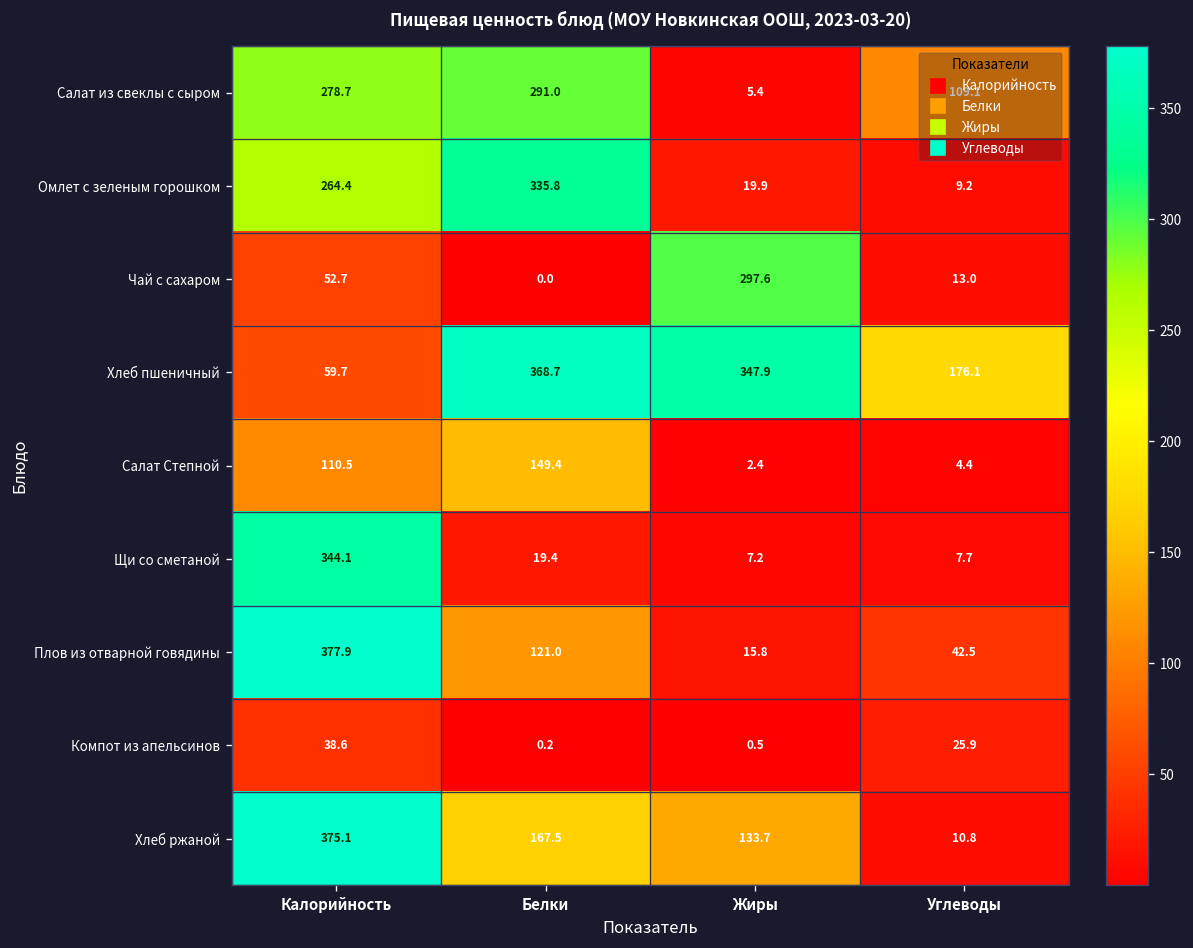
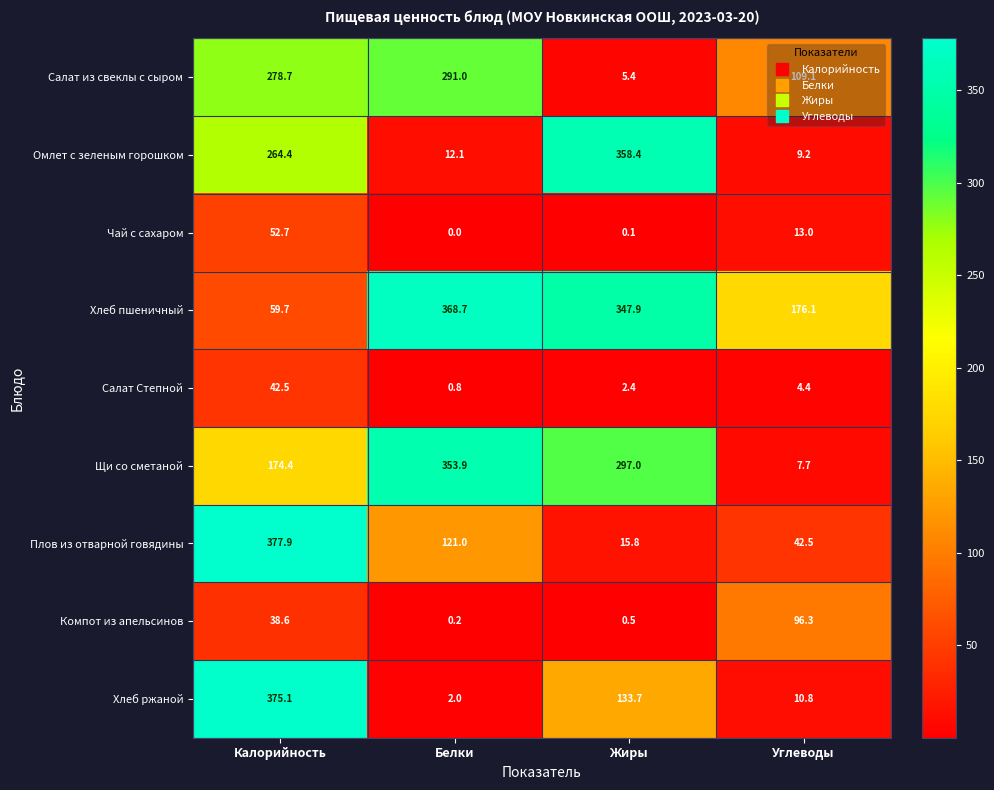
Омлет с зеленым горошком, Белки: 335.8 -> 12.1
Омлет с зеленым горошком, Жиры: 19.9 -> 358.4
Чай с сахаром, Жиры: 297.6 -> 0.1
Салат Степной, Калорийность: 110.5 -> 42.5
Салат Степной, Белки: 149.4 -> 0.8
Щи со сметаной, Калорийность: 344.1 -> 174.4
Щи со сметаной, Белки: 19.4 -> 353.9
Щи со сметаной, Жиры: 7.2 -> 297.0
Компот из апельсинов, Углеводы: 25.9 -> 96.3
Хлеб ржаной, Белки: 167.5 -> 2.0
